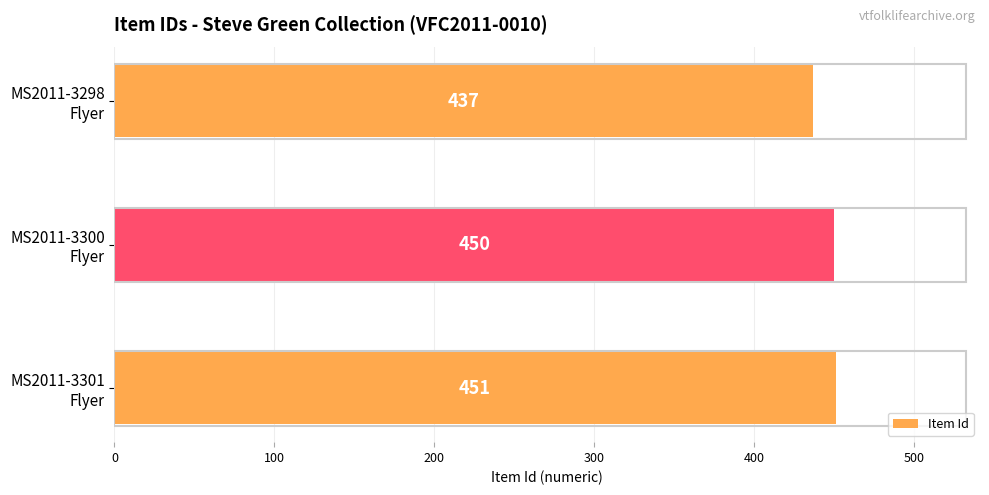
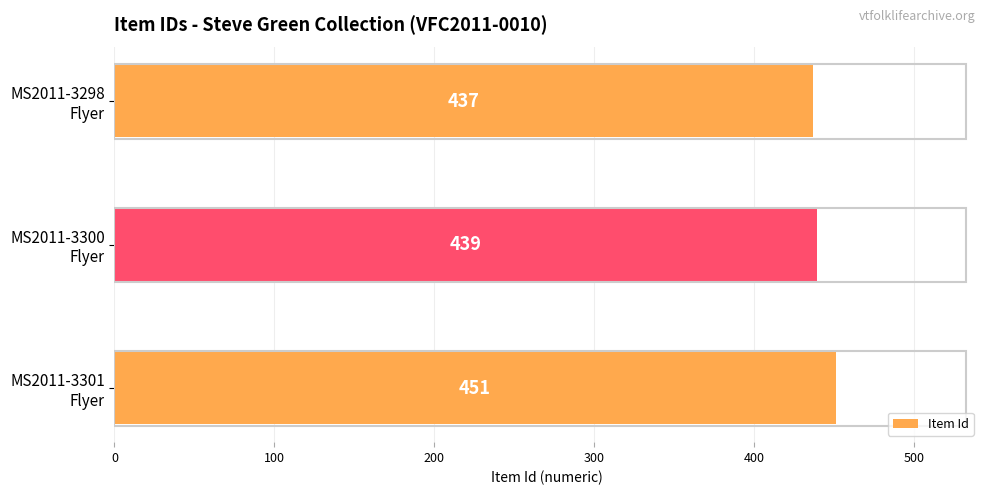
MS2011-3300 Flyer: 450 -> 439
